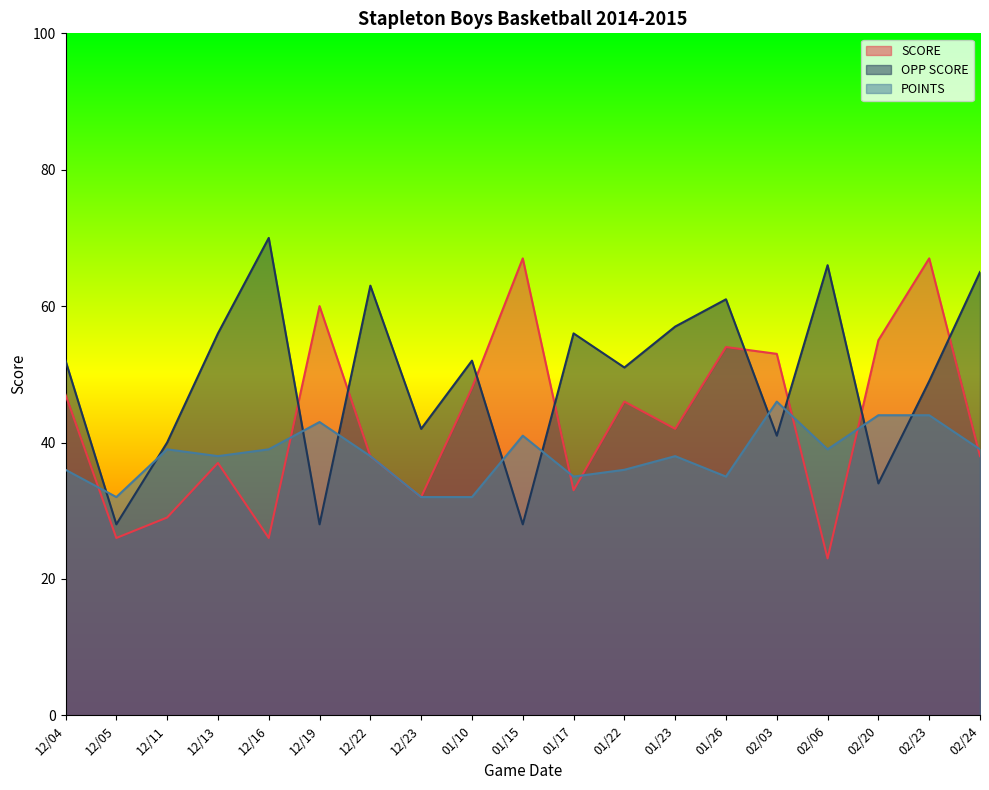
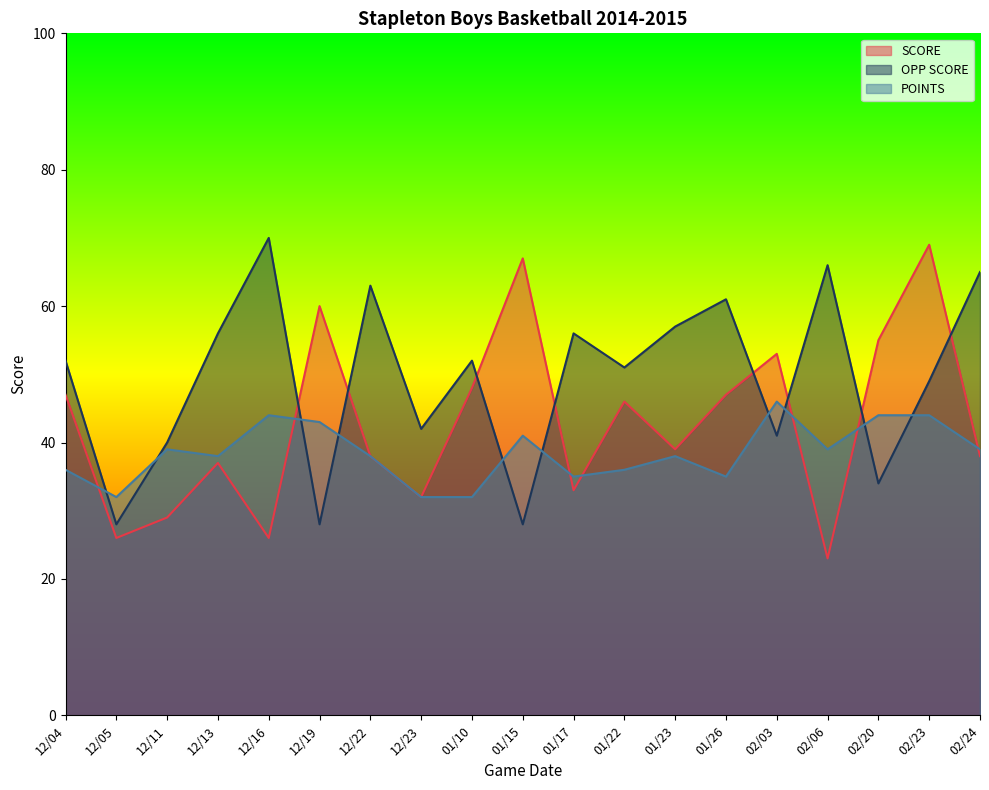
POINTS, 12/16: 39 -> 44
SCORE, 01/23: 42 -> 39
SCORE, 01/26: 54 -> 47
SCORE, 02/23: 67 -> 69
